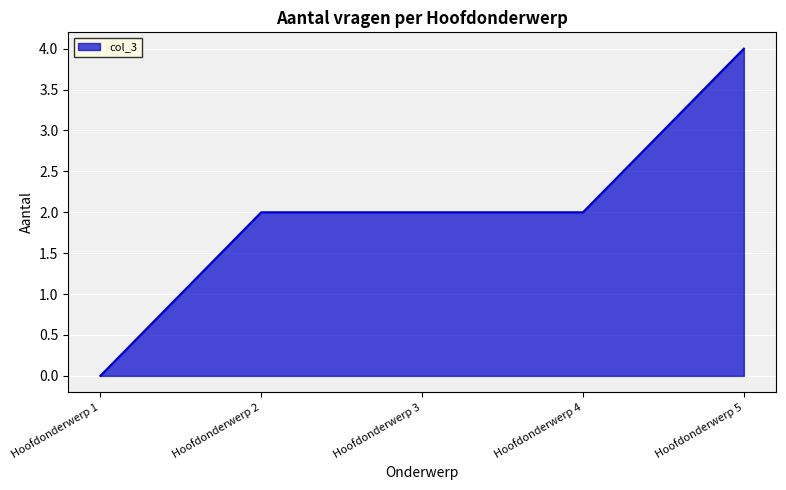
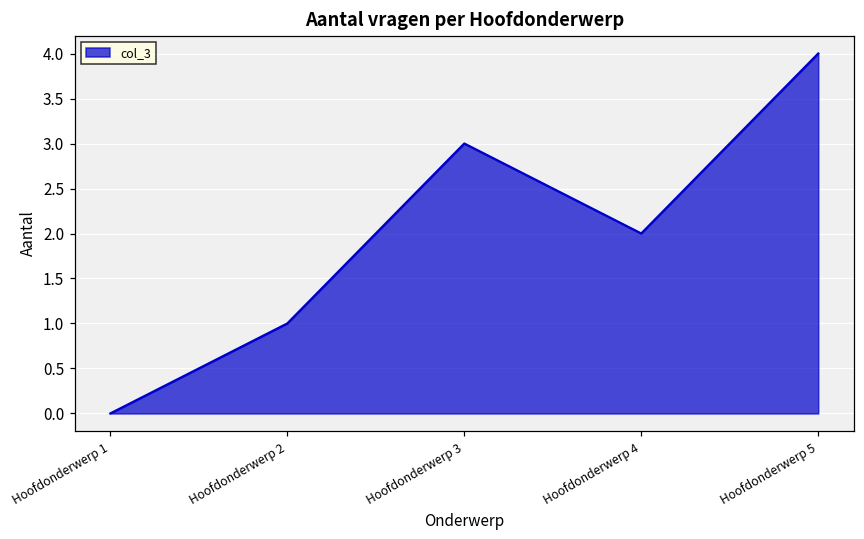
Hoofdonderwerp 2: 2 -> 1
Hoofdonderwerp 3: 2 -> 3
